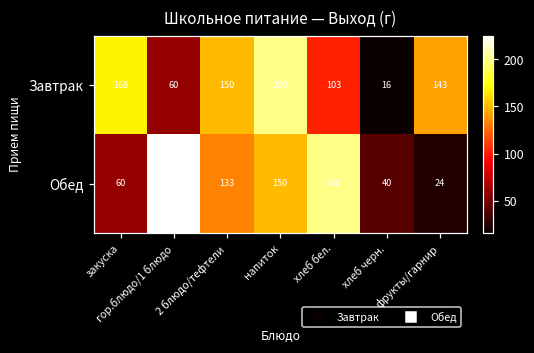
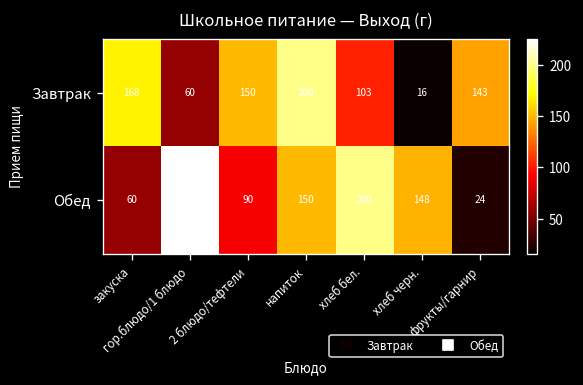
Обед, 2 блюдо/тефтели: 133 -> 90
Обед, хлеб черн.: 40 -> 148
